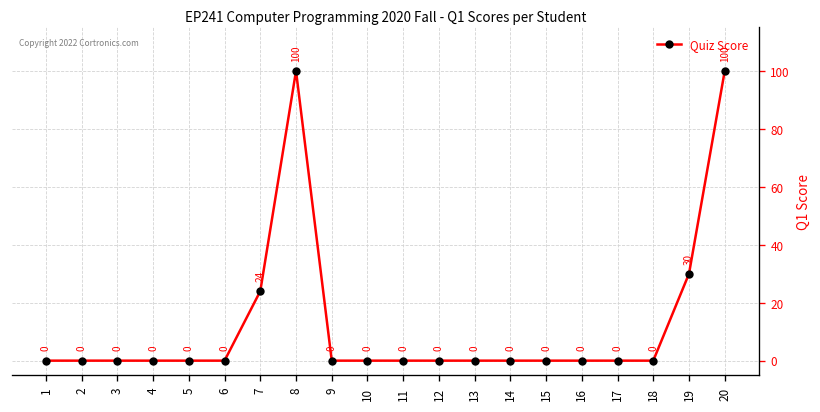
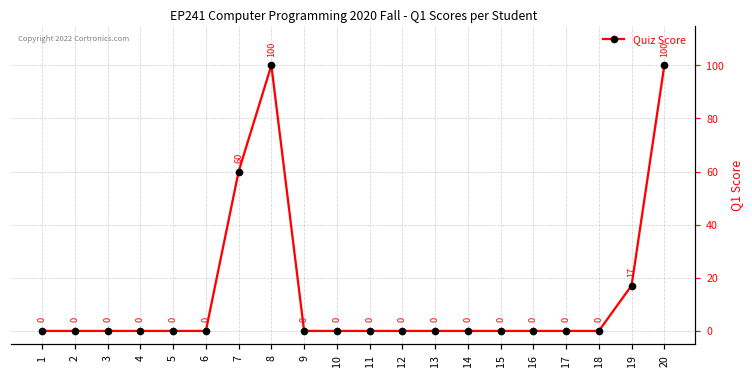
7: 24 -> 60
19: 30 -> 17
